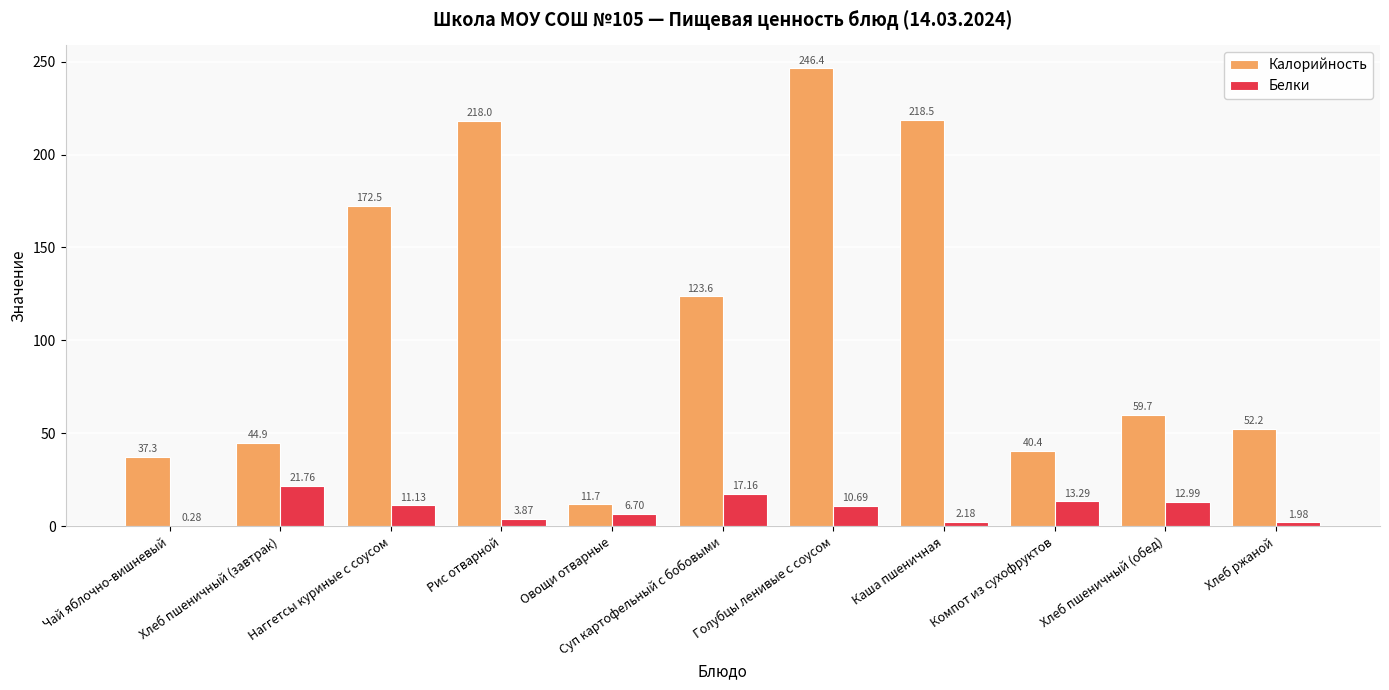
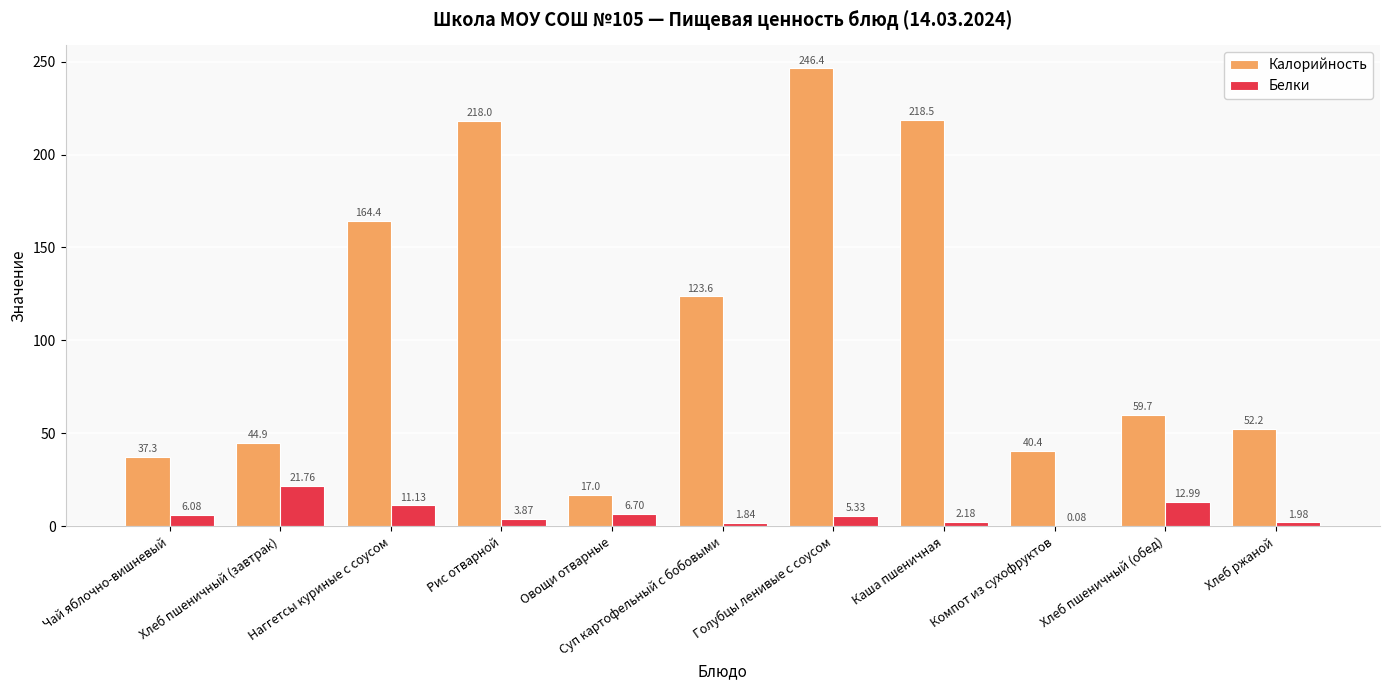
Белки, Чай яблочно-вишневый: 0.28 -> 6.08
Калорийность, Наггетсы куриные с соусом: 172.5 -> 164.4
Калорийность, Овощи отварные: 11.7 -> 17.0
Белки, Суп картофельный с бобовыми: 17.16 -> 1.84
Белки, Голубцы ленивые с соусом: 10.69 -> 5.33
Белки, Компот из сухофруктов: 13.29 -> 0.08
